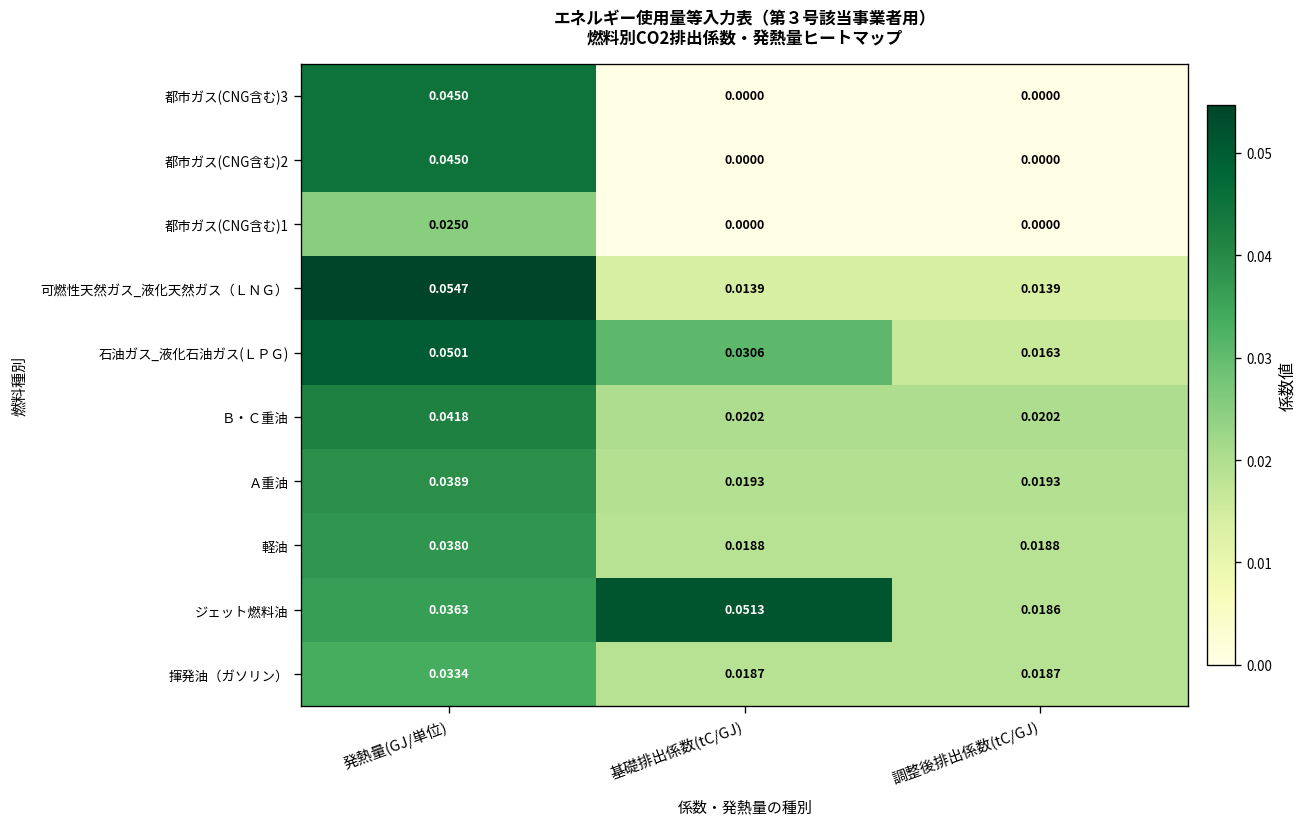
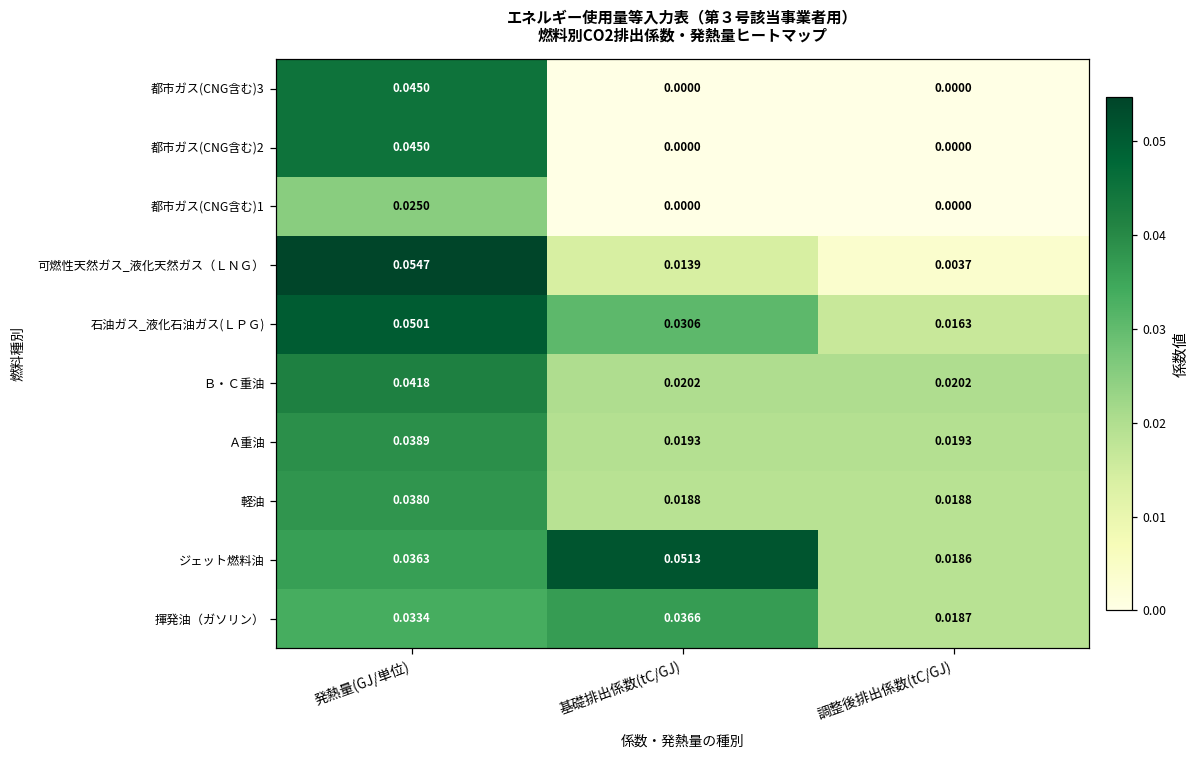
可燃性天然ガス_液化天然ガス（ＬＮＧ）, 調整後排出係数(tC/GJ): 0.0139 -> 0.0037
揮発油（ガソリン）, 基礎排出係数(tC/GJ): 0.0187 -> 0.0366
